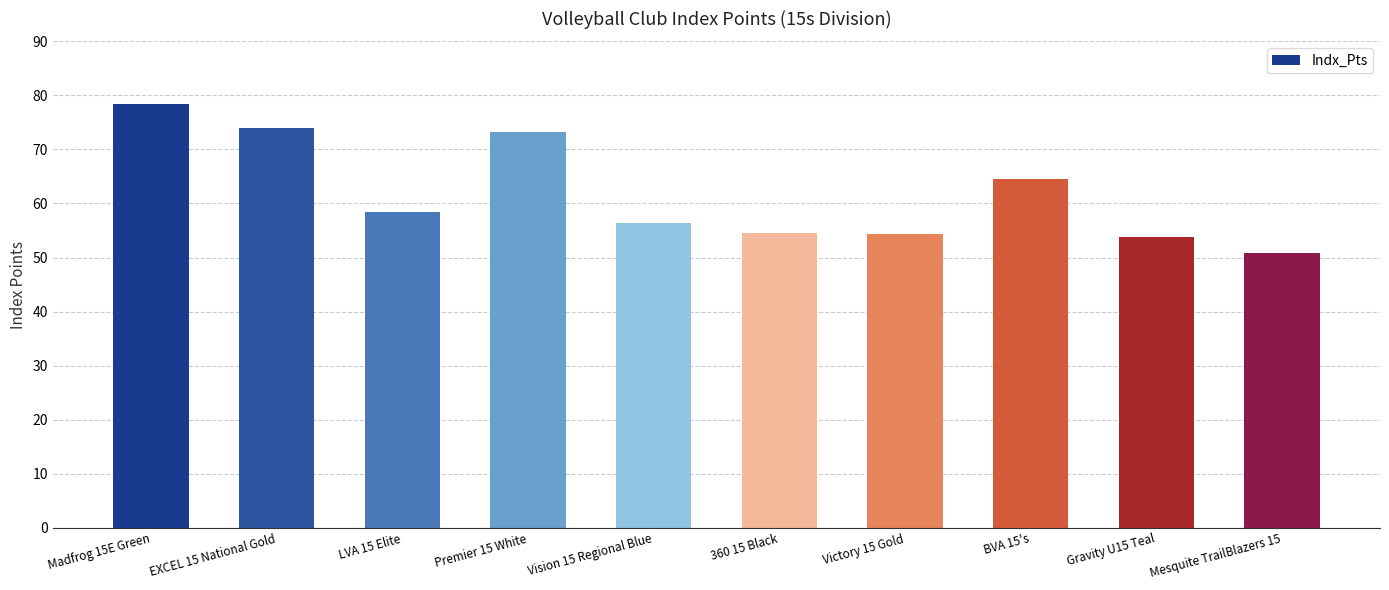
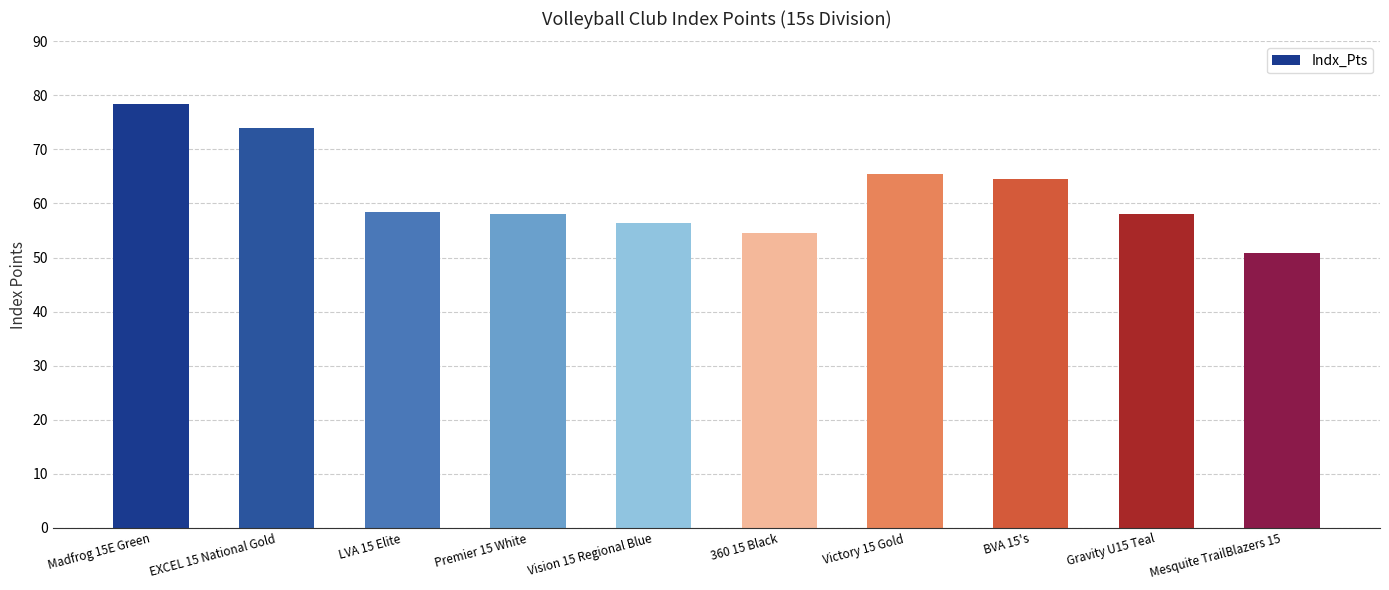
Premier 15 White: 73 -> 58
Victory 15 Gold: 54 -> 65
Gravity U15 Teal: 54 -> 58
